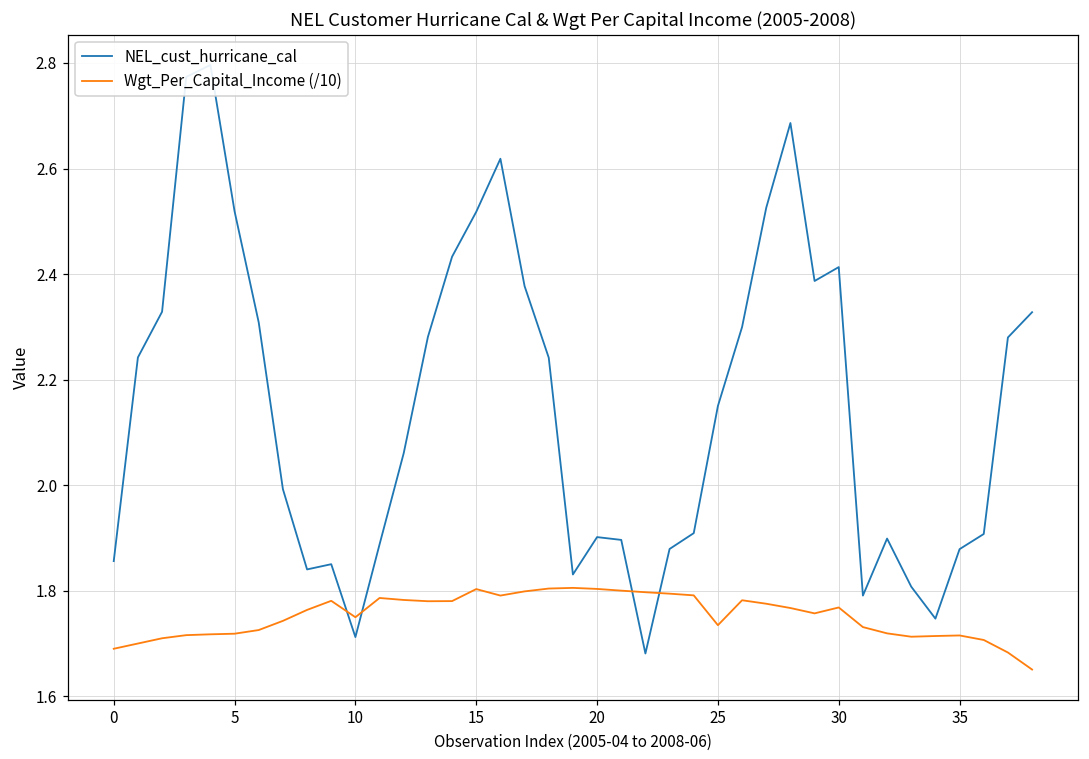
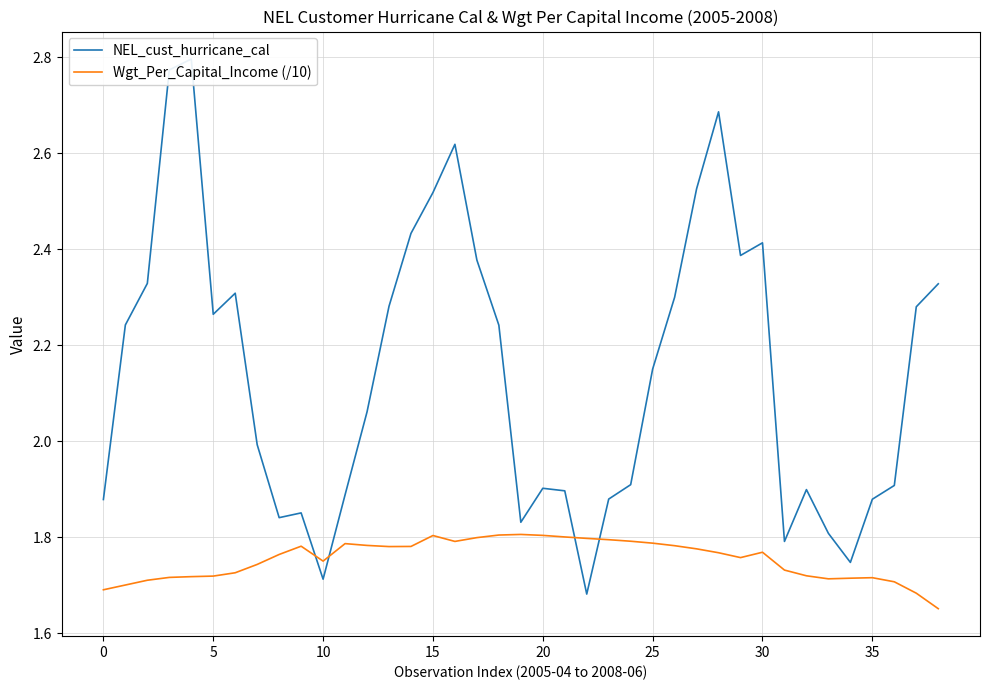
NEL_cust_hurricane_cal, 0: 1.86 -> 1.88
NEL_cust_hurricane_cal, 5: 2.52 -> 2.26
Wgt_Per_Capital_Income (/10), 25: 1.74 -> 1.79
